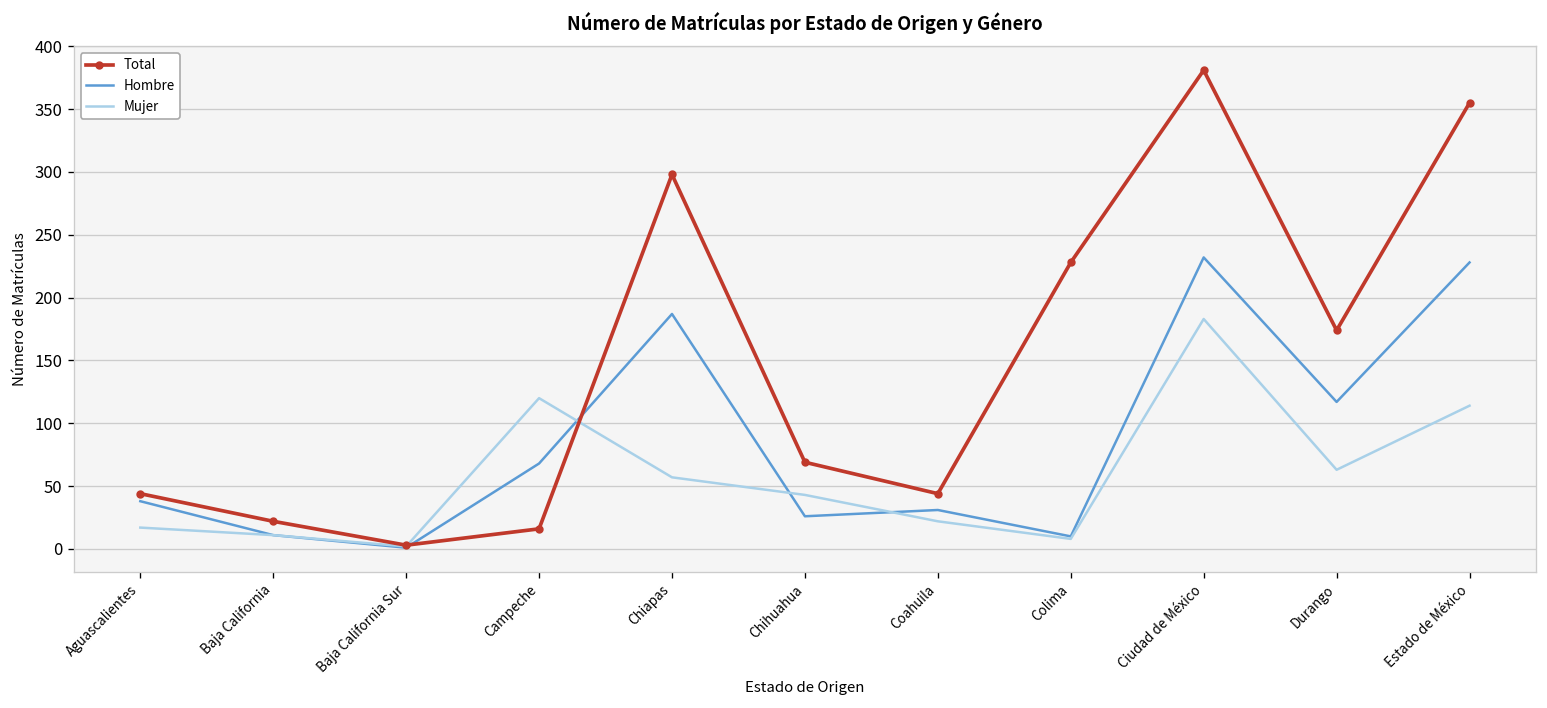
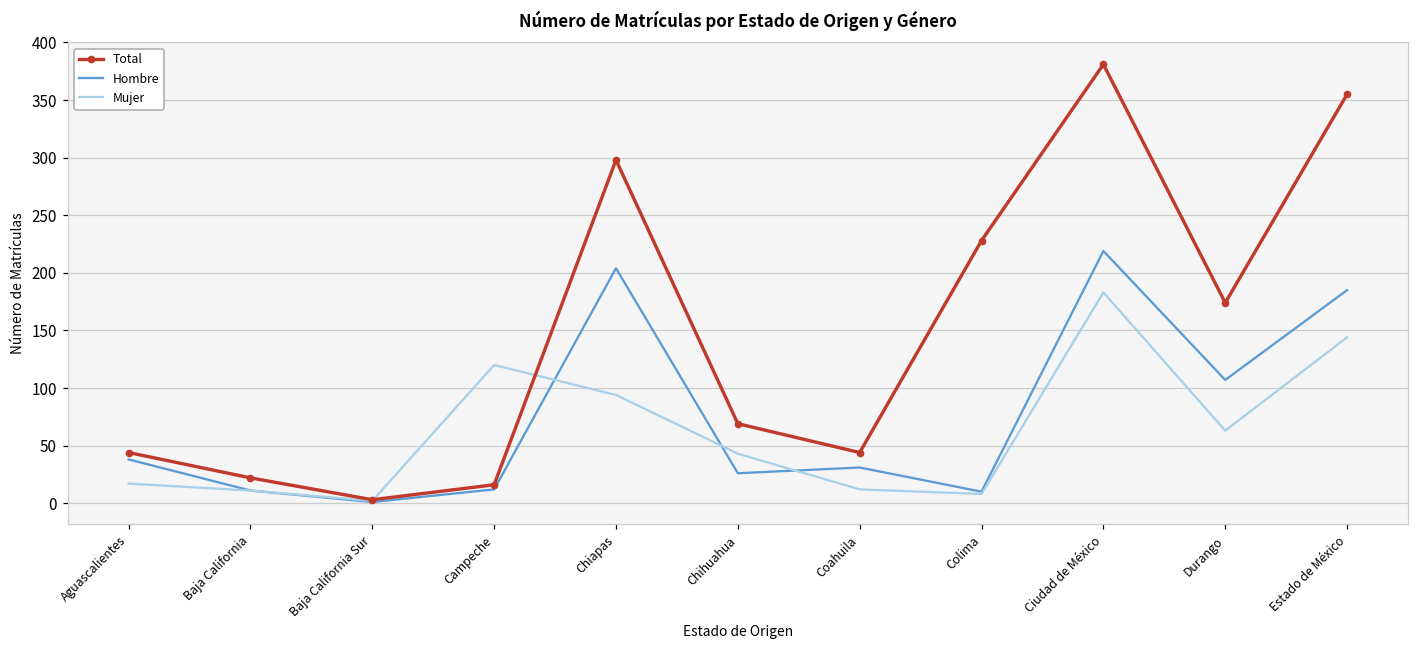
Hombre, Campeche: 68 -> 12
Hombre, Chiapas: 187 -> 204
Mujer, Chiapas: 57 -> 94
Mujer, Coahuila: 22 -> 12
Hombre, Ciudad de México: 232 -> 219
Hombre, Durango: 117 -> 107
Hombre, Estado de México: 228 -> 185
Mujer, Estado de México: 114 -> 144
